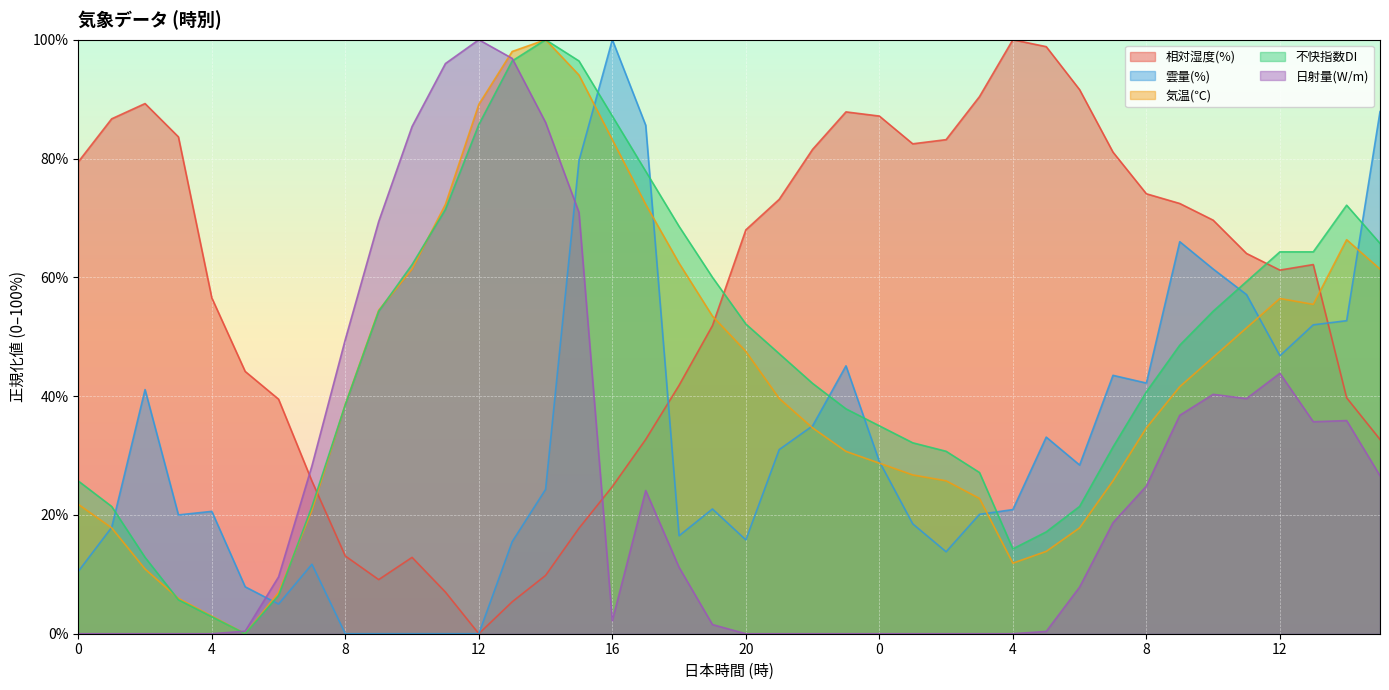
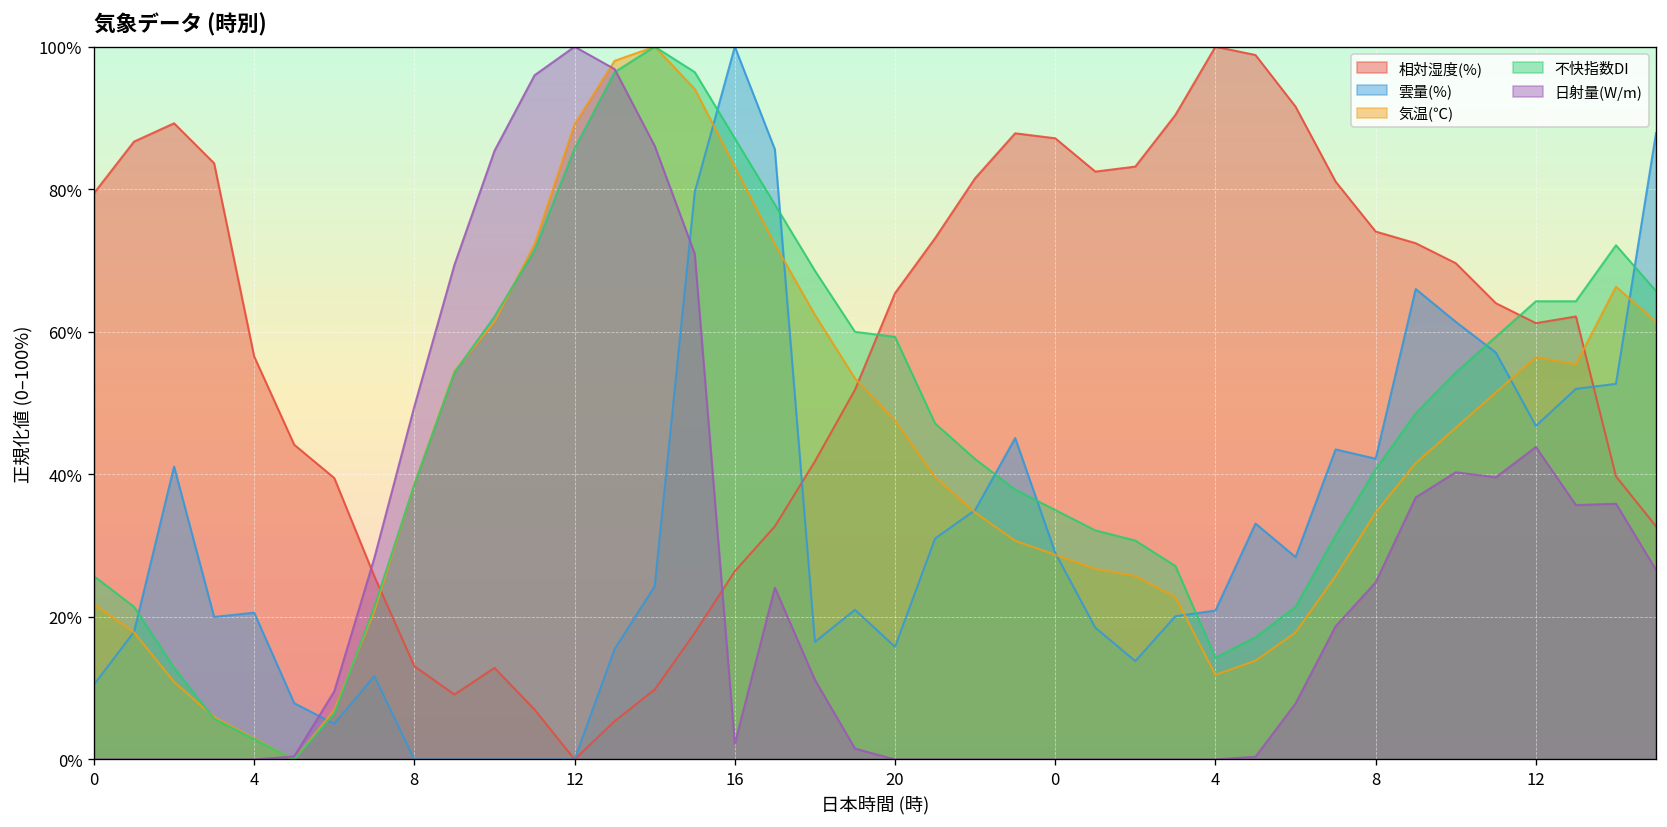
相対湿度(%), 16: 25% -> 26%
相対湿度(%), 20: 68% -> 65%
不快指数DI, 20: 52% -> 59%
